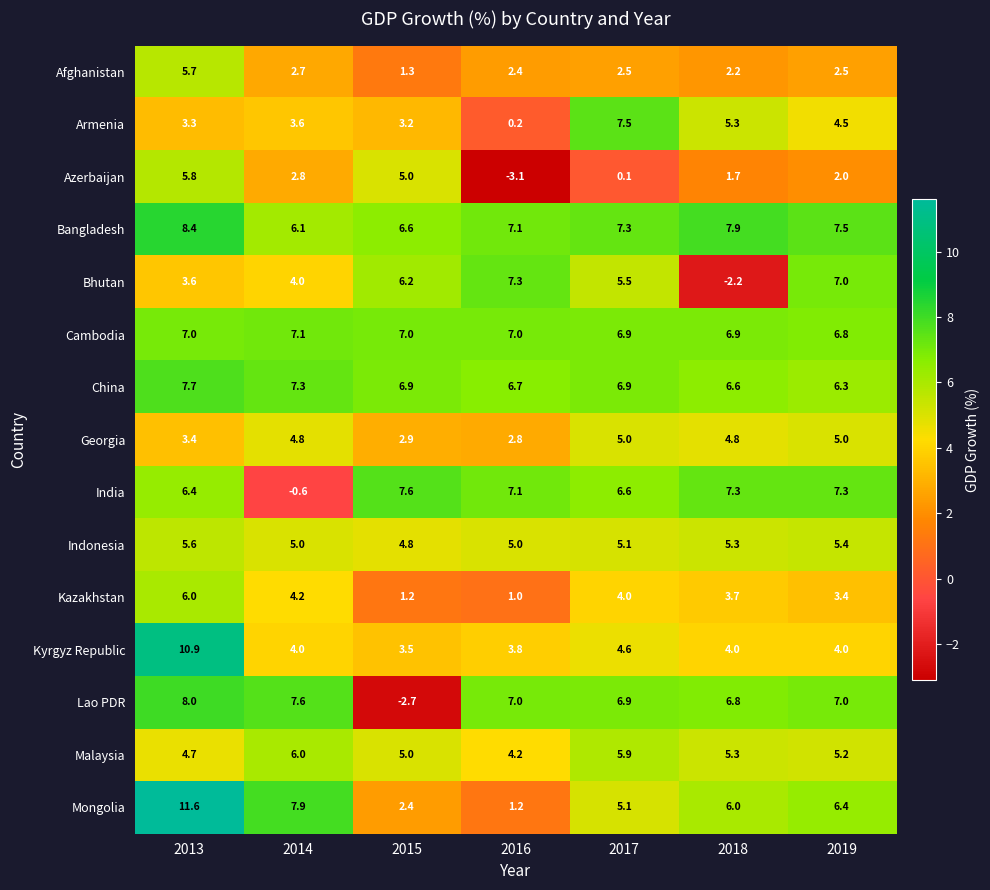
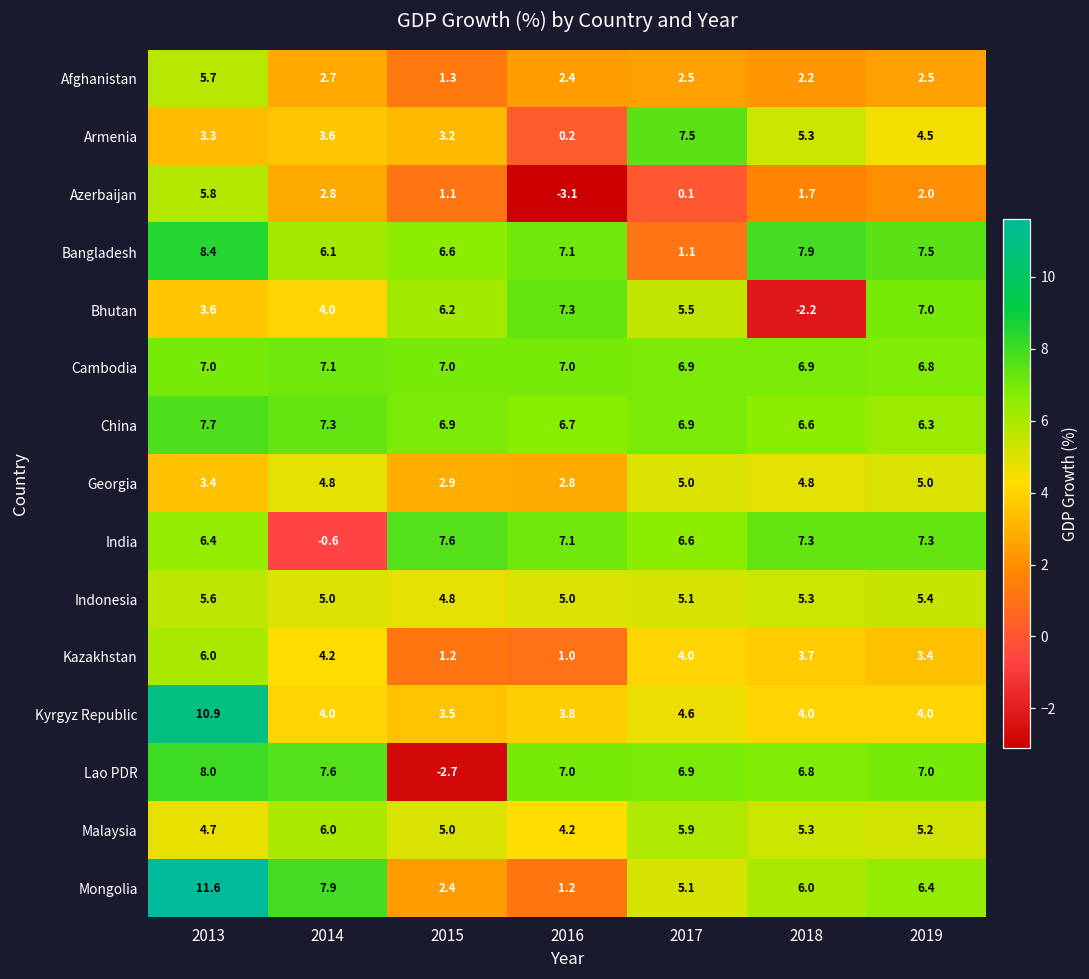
Azerbaijan, 2015: 5.0 -> 1.1
Bangladesh, 2017: 7.3 -> 1.1
